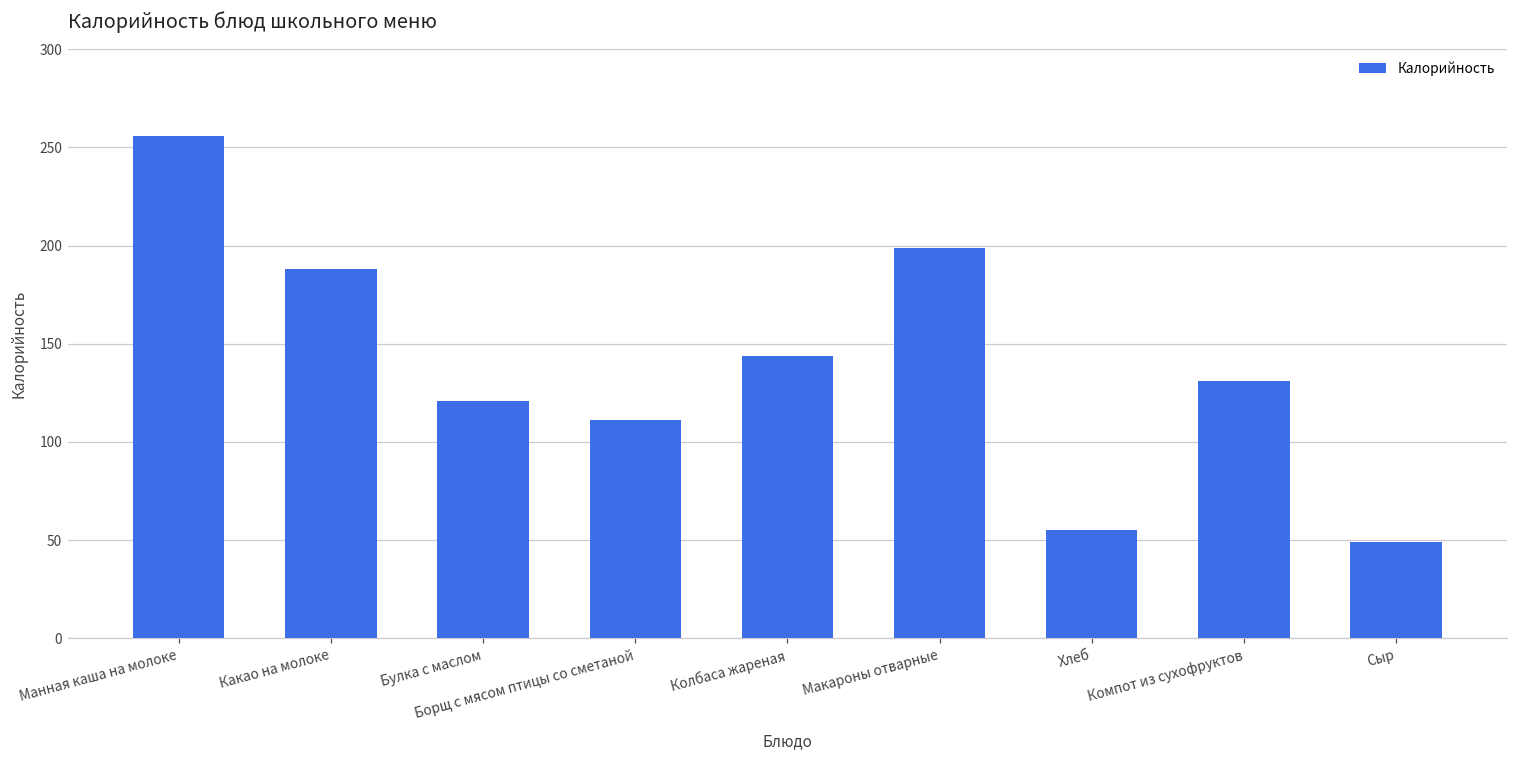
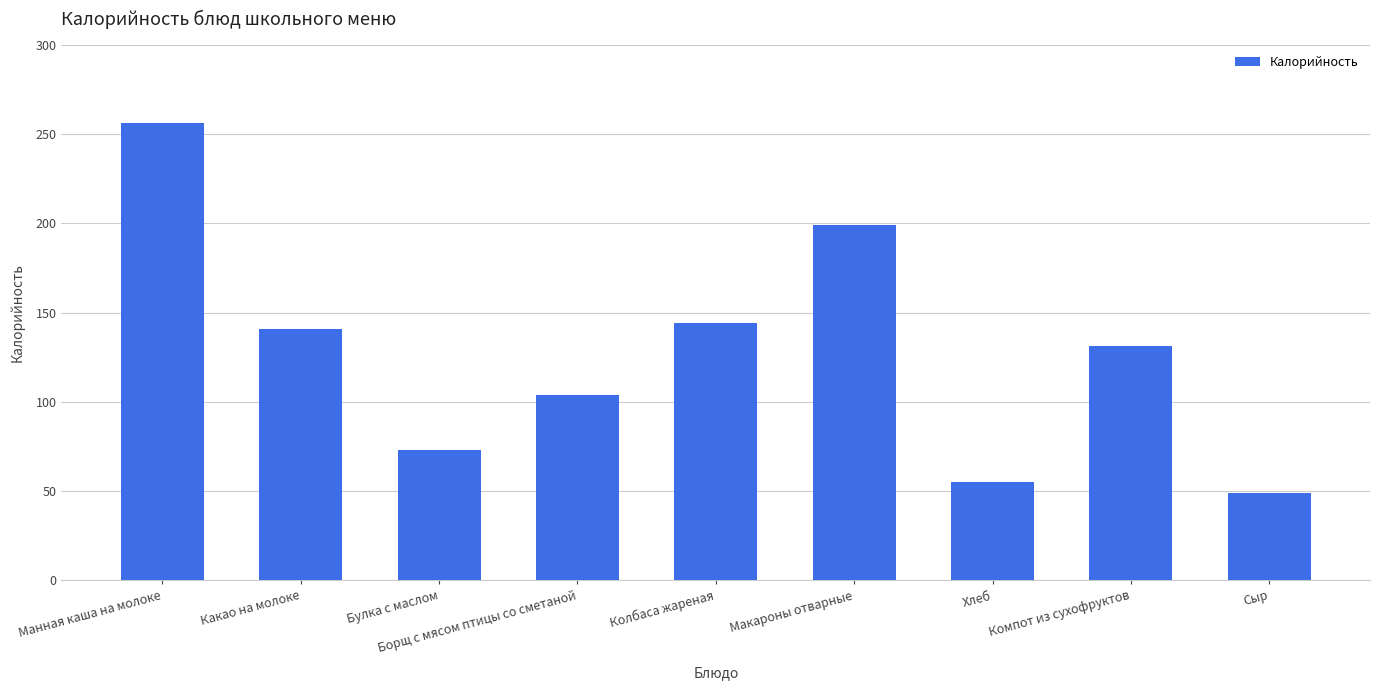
Какао на молоке: 188 -> 141
Булка с маслом: 121 -> 73
Борщ с мясом птицы со сметаной: 111 -> 104
